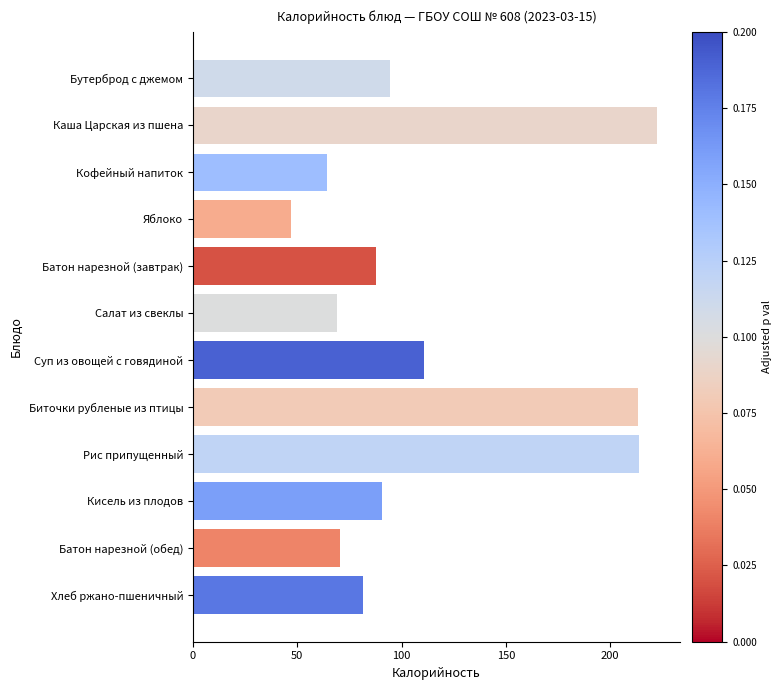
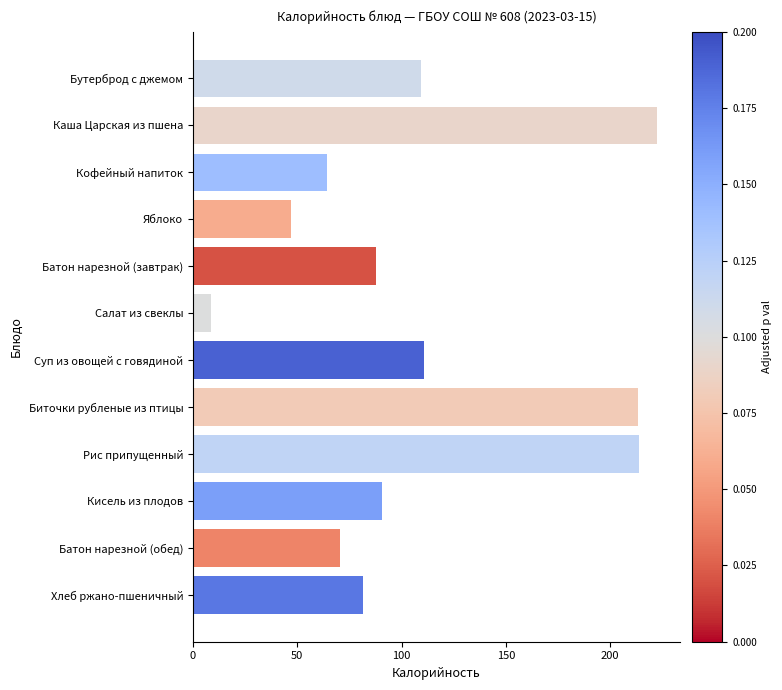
Бутерброд с джемом: 95 -> 109
Салат из свеклы: 69 -> 8
